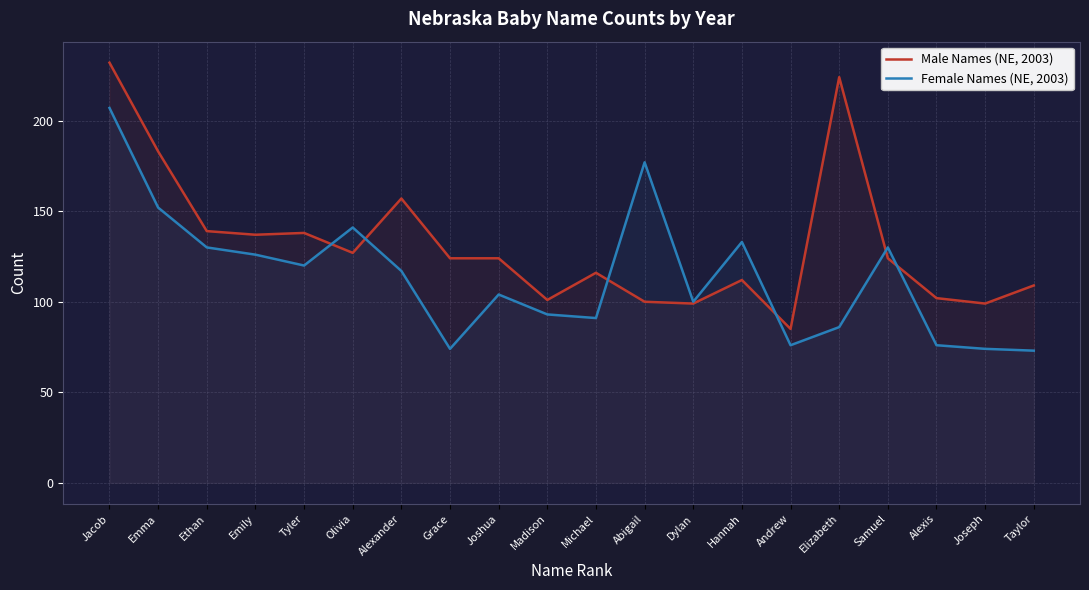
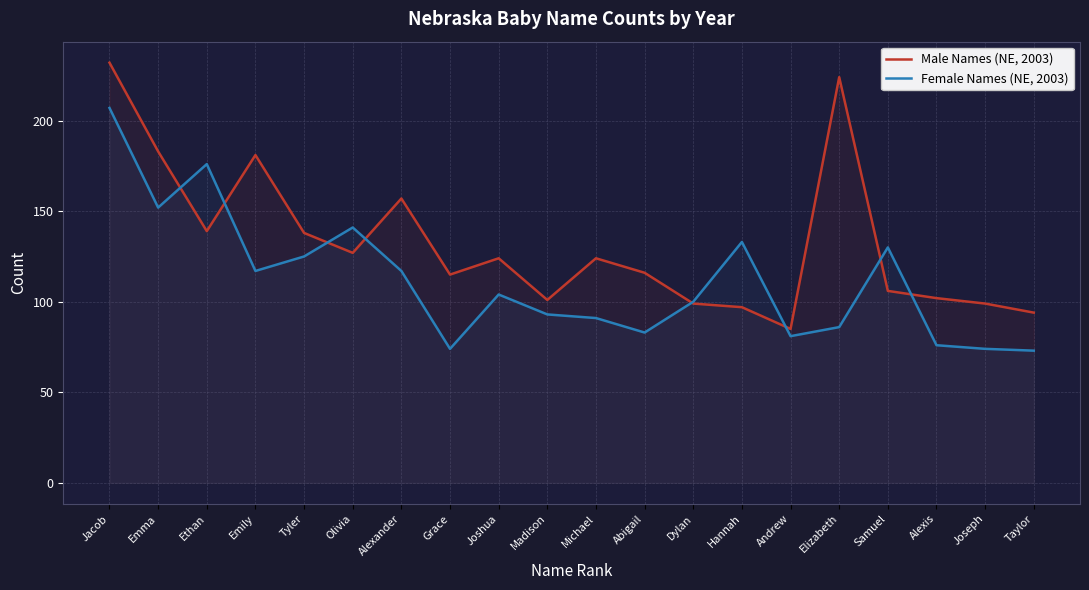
Female Names (NE, 2003), Ethan: 130 -> 176
Male Names (NE, 2003), Emily: 137 -> 181
Female Names (NE, 2003), Emily: 126 -> 117
Female Names (NE, 2003), Tyler: 120 -> 125
Male Names (NE, 2003), Grace: 124 -> 115
Male Names (NE, 2003), Michael: 116 -> 124
Male Names (NE, 2003), Abigail: 100 -> 116
Female Names (NE, 2003), Abigail: 177 -> 83
Male Names (NE, 2003), Hannah: 112 -> 97
Female Names (NE, 2003), Andrew: 76 -> 81
Male Names (NE, 2003), Samuel: 124 -> 106
Male Names (NE, 2003), Taylor: 109 -> 94
